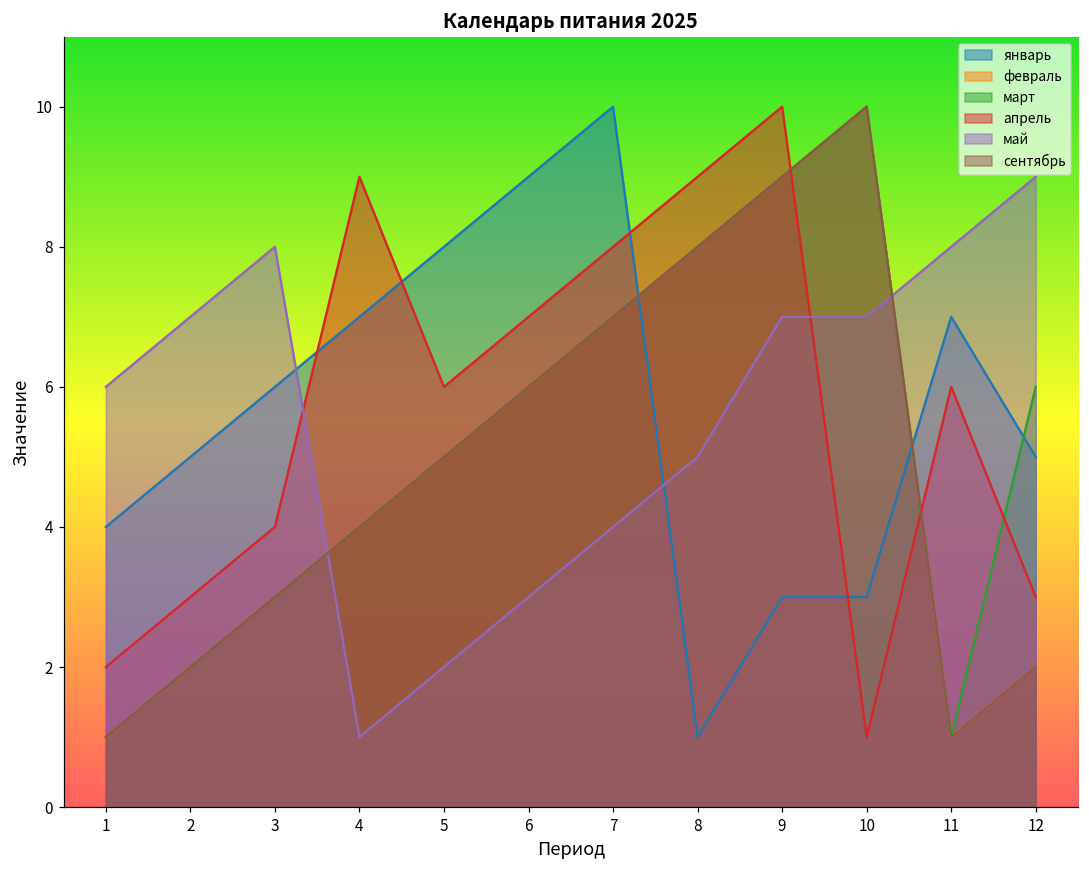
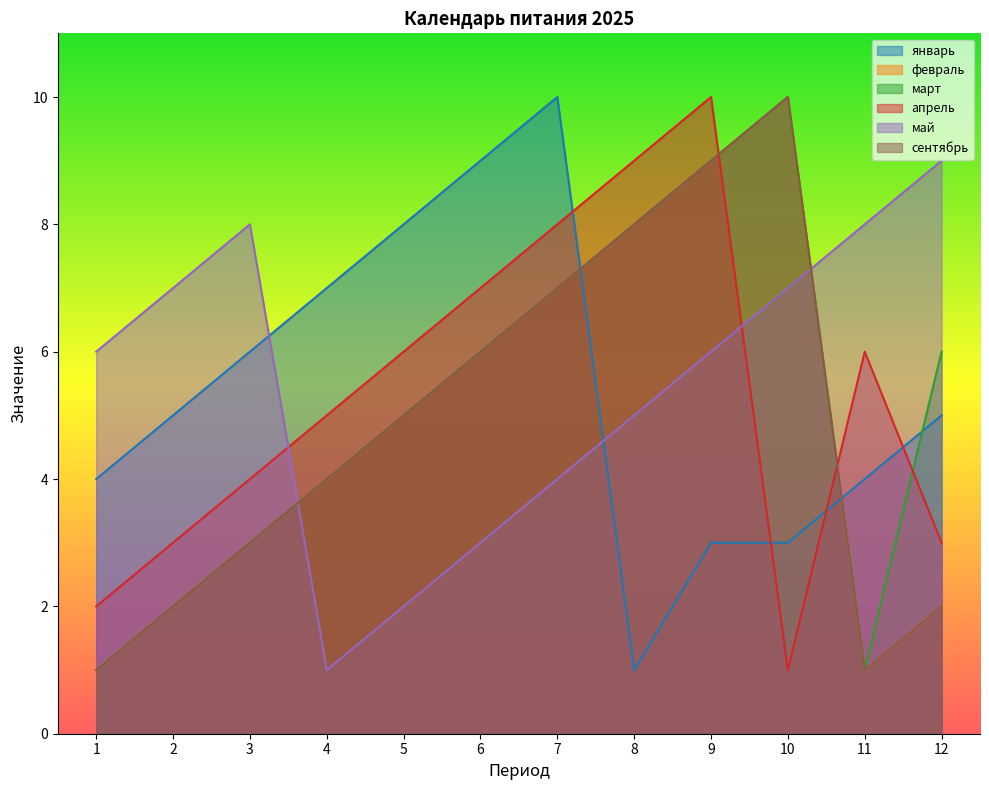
апрель, 4: 9 -> 5
май, 9: 7 -> 6
январь, 11: 7 -> 4
